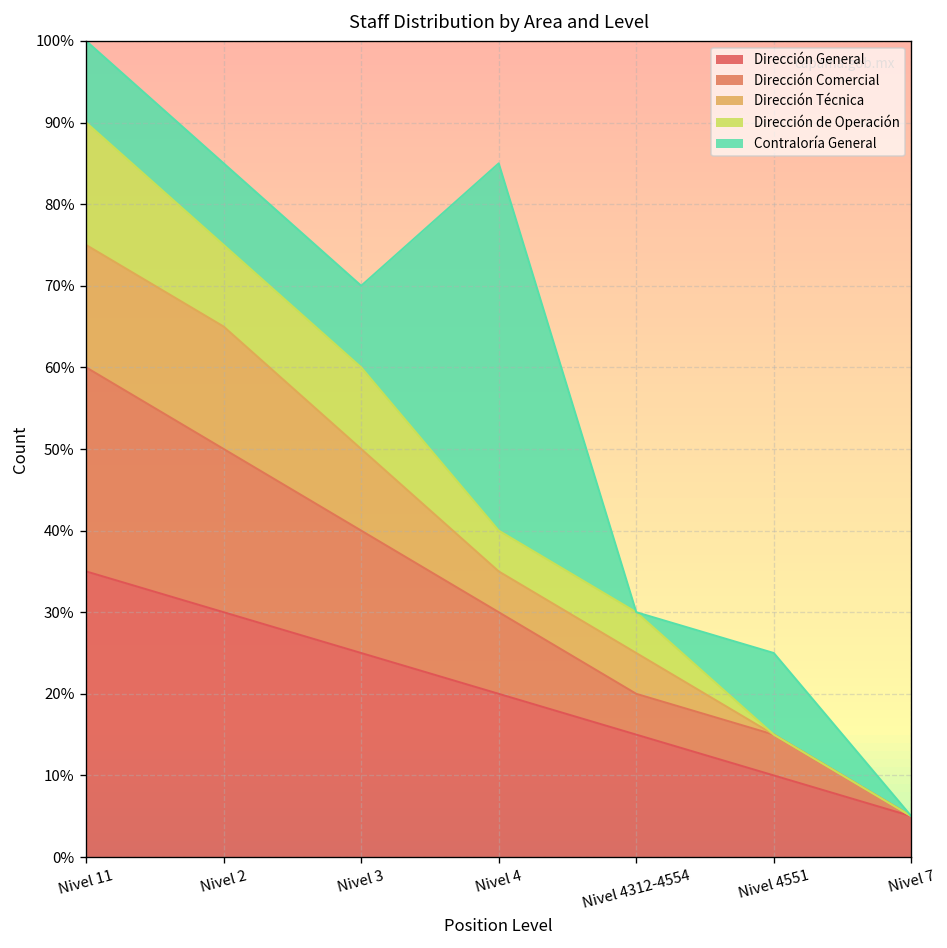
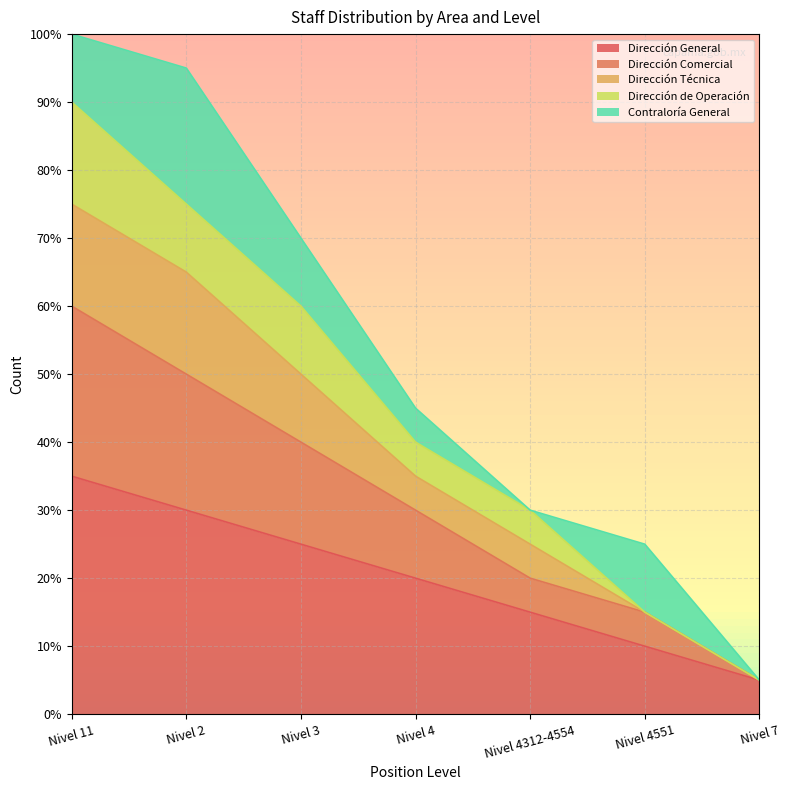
Contraloría General, Nivel 2: 10% -> 20%
Contraloría General, Nivel 4: 45% -> 5%
